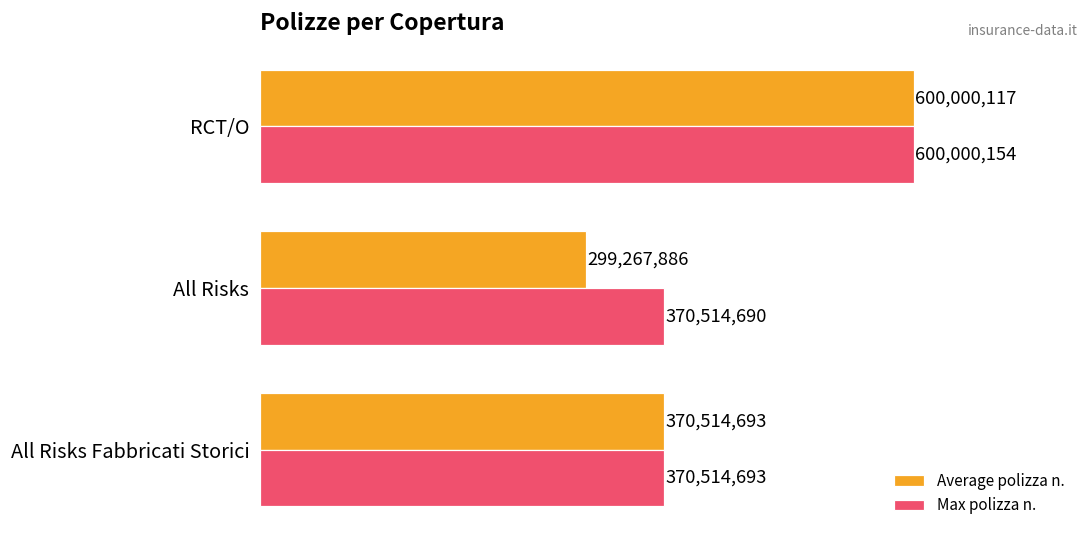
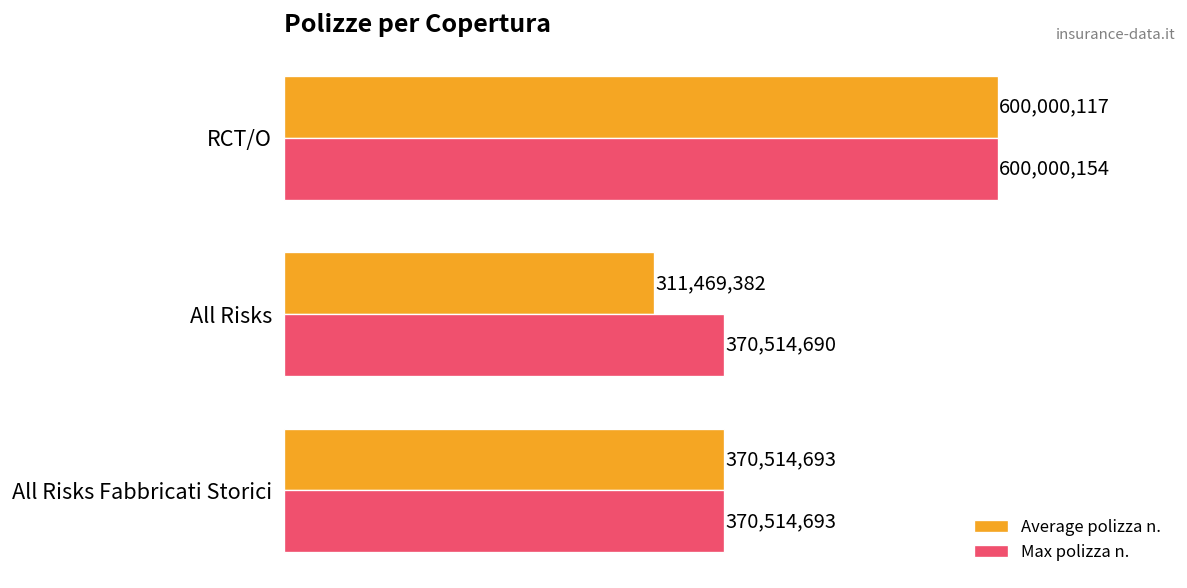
Average polizza n., All Risks: 299,267,886 -> 311,469,382
